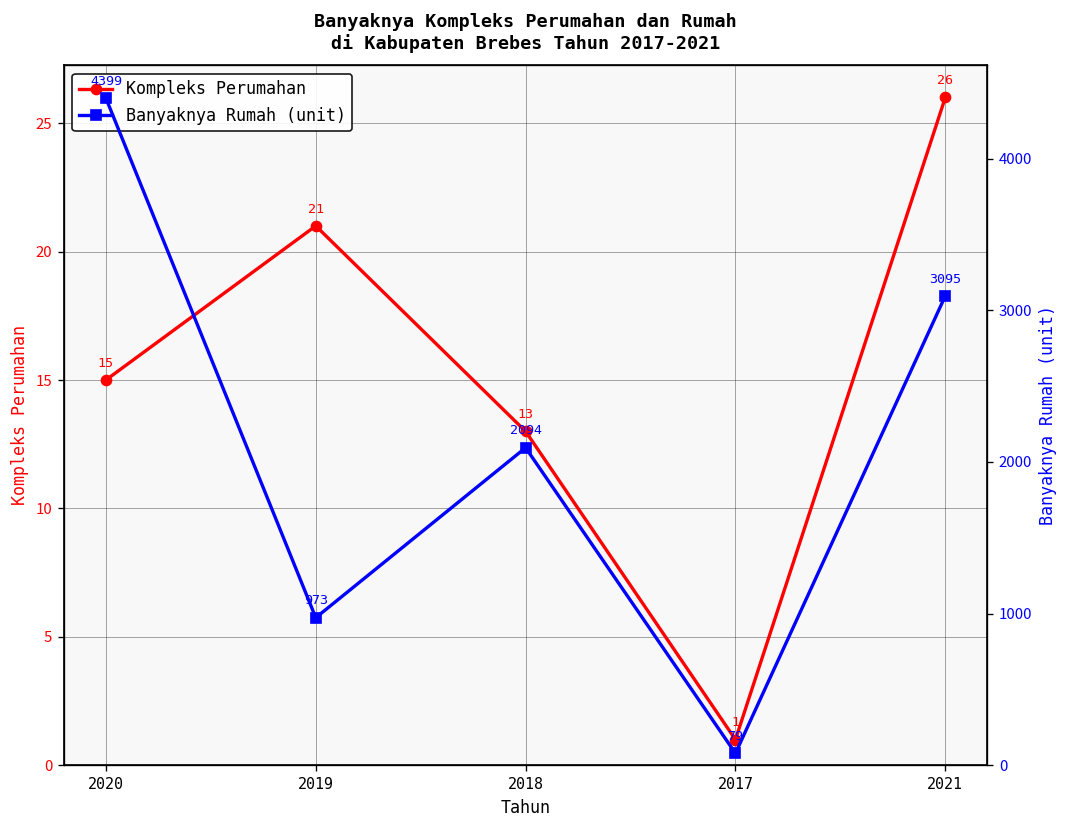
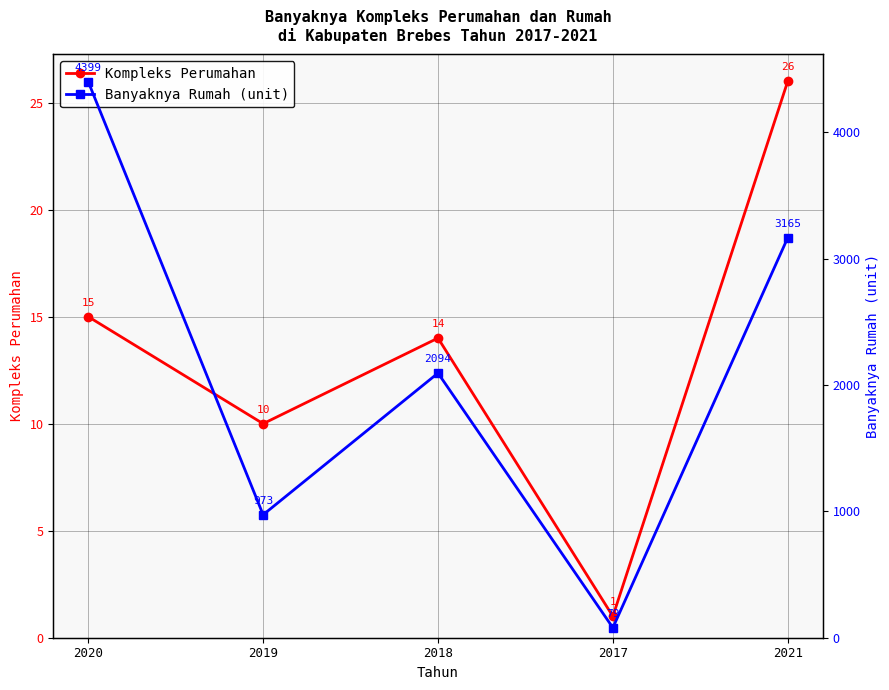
Kompleks Perumahan, 2019: 21 -> 10
Kompleks Perumahan, 2018: 13 -> 14
Banyaknya Rumah (unit), 2021: 3095 -> 3165
